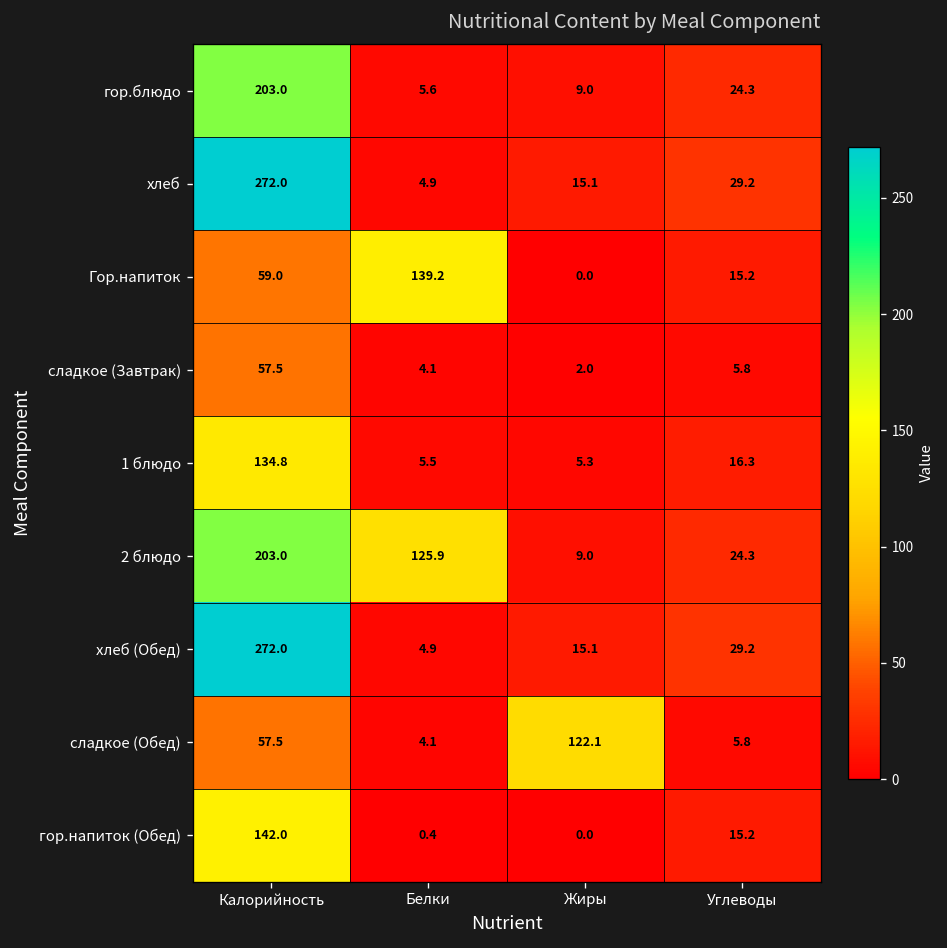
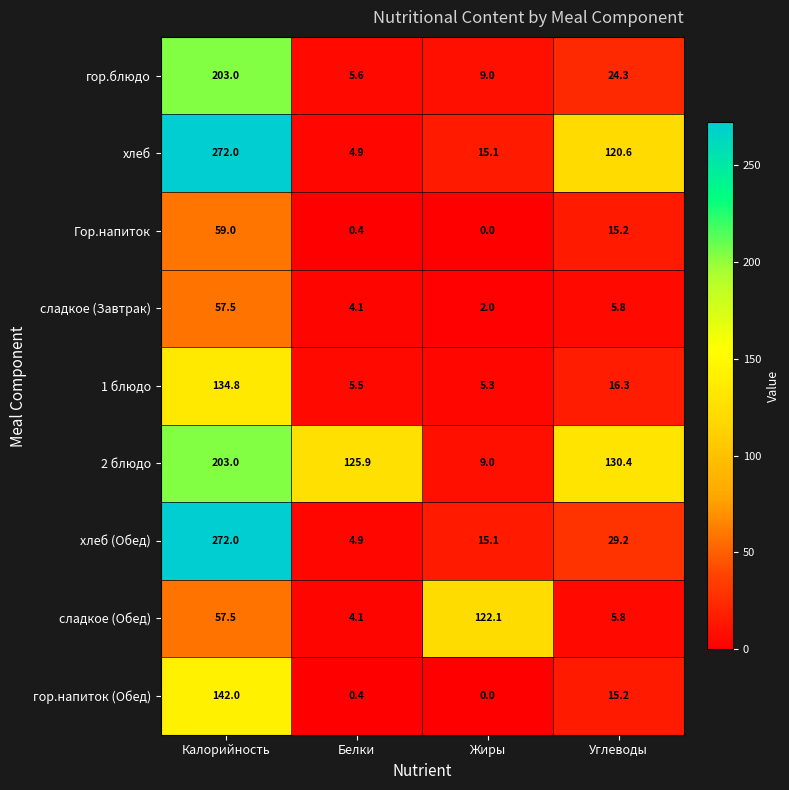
хлеб, Углеводы: 29.2 -> 120.6
Гор.напиток, Белки: 139.2 -> 0.4
2 блюдо, Углеводы: 24.3 -> 130.4
